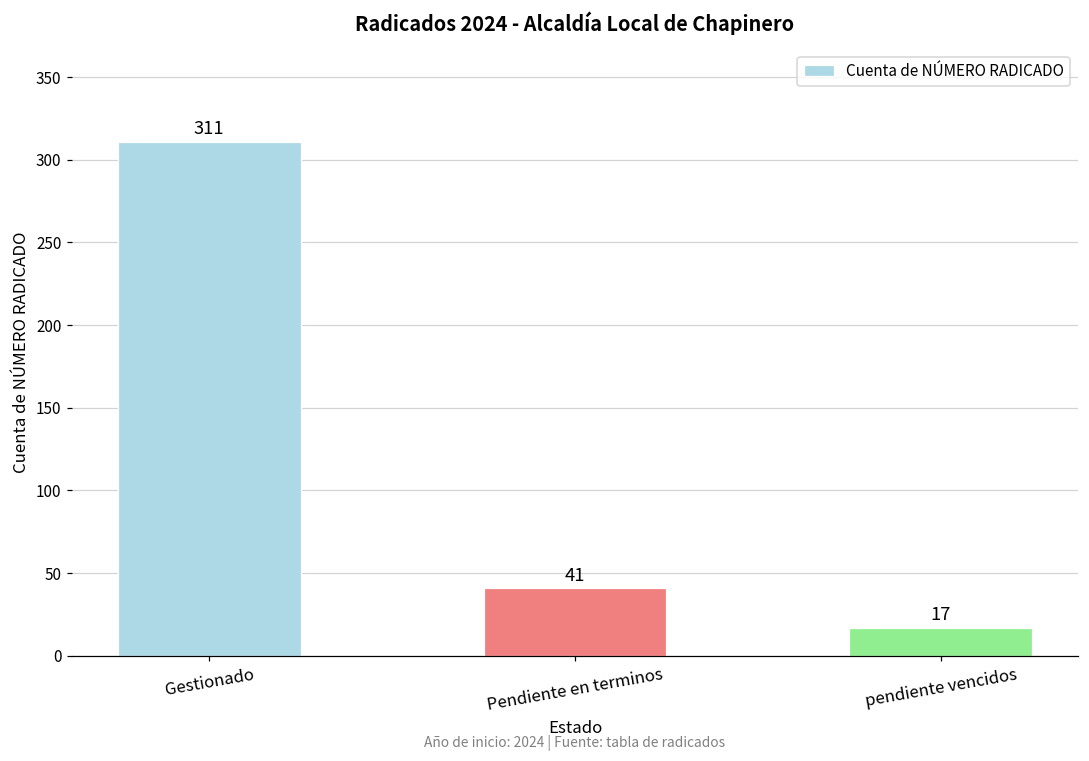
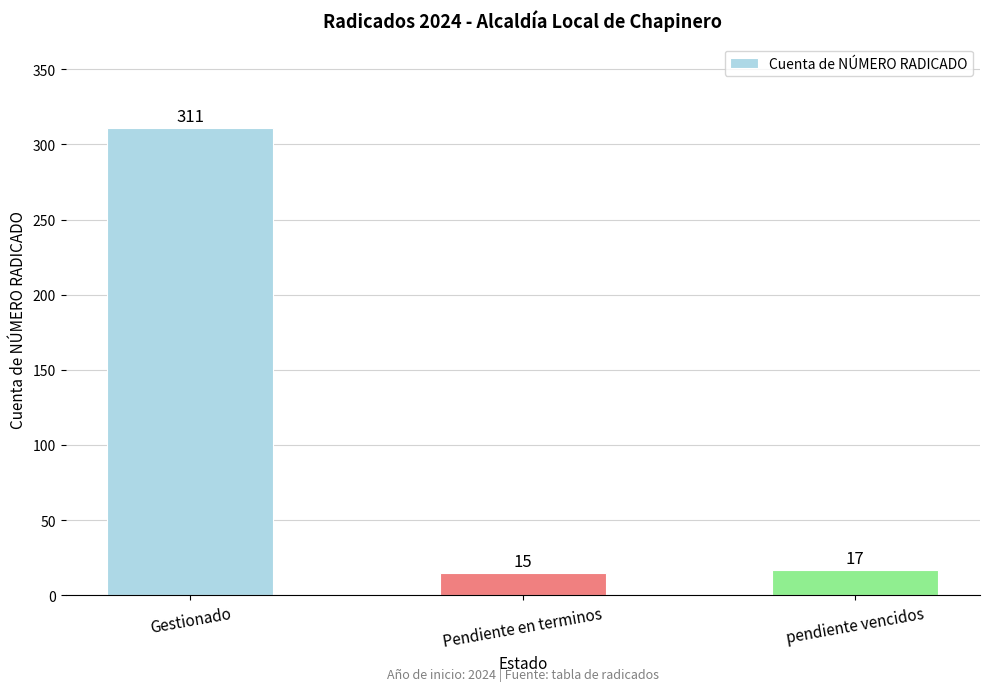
Pendiente en terminos: 41 -> 15
